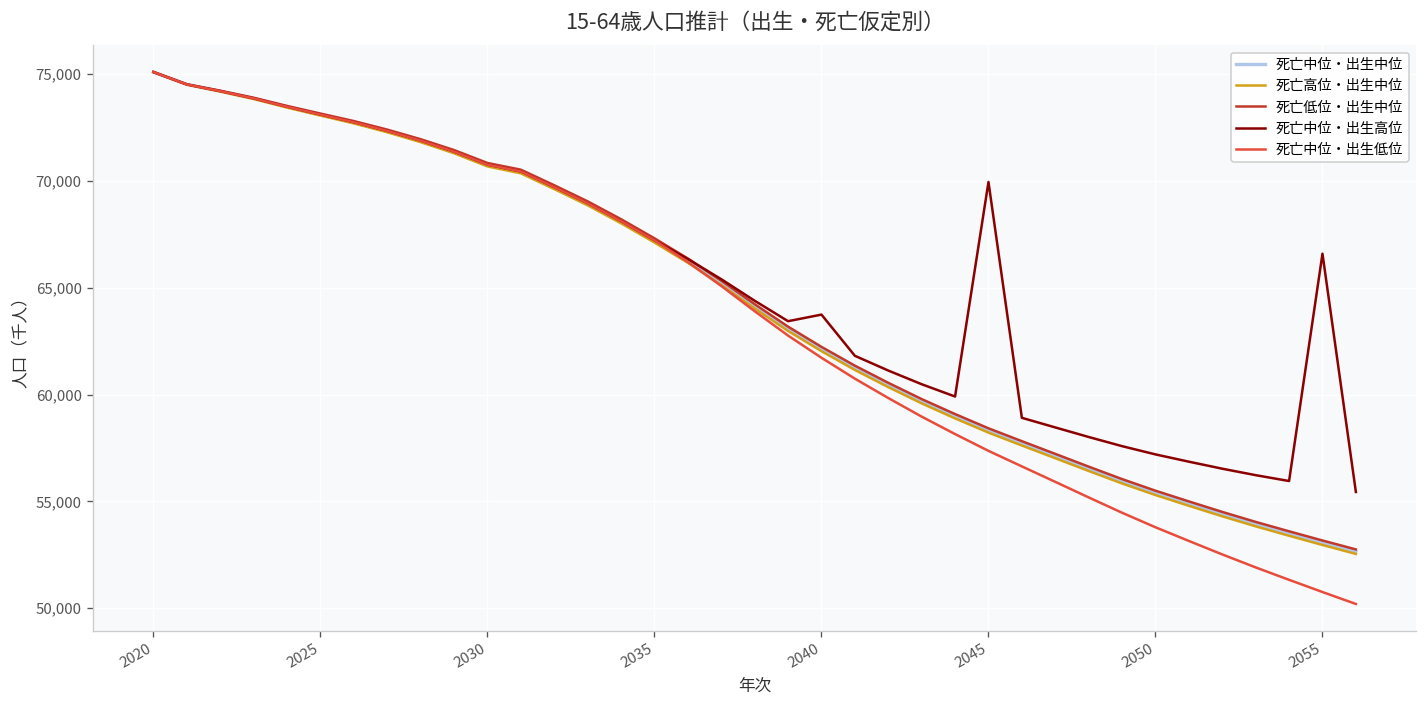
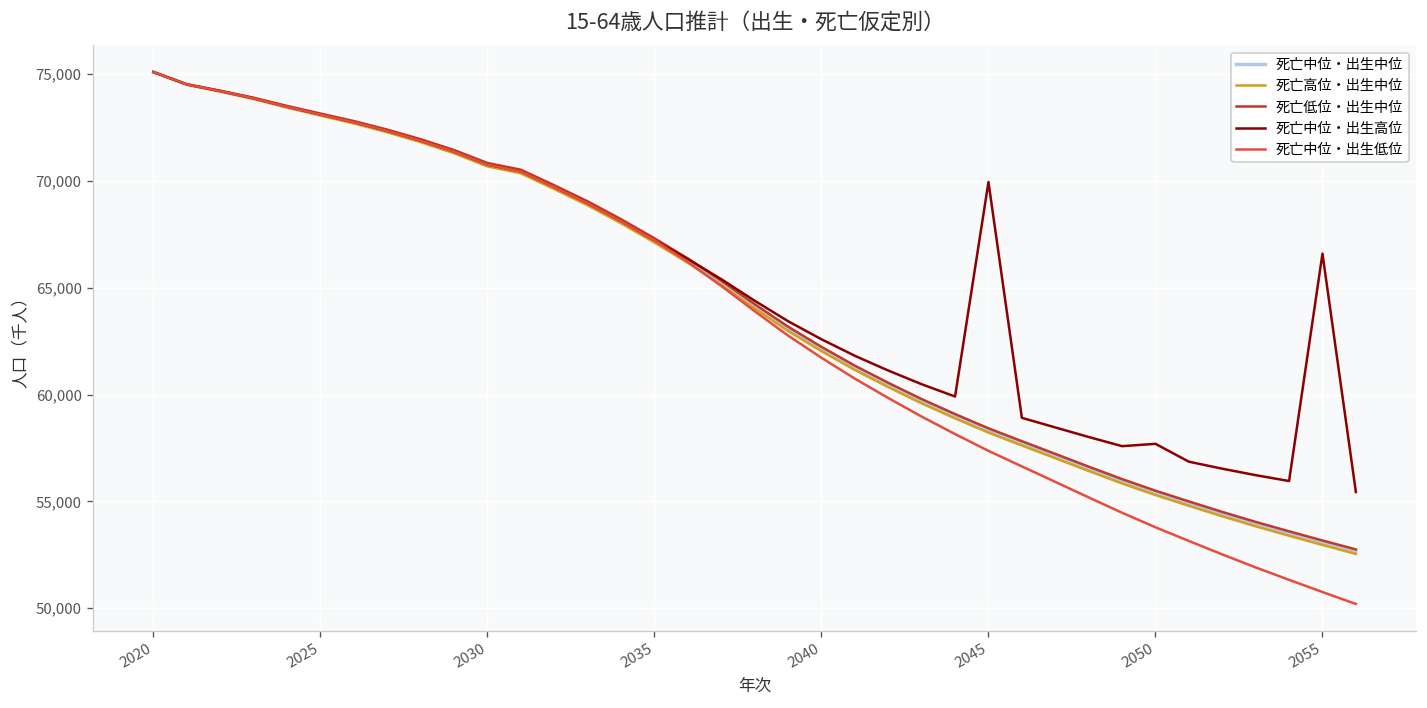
死亡中位・出生高位, 2040: 63,700 -> 62,600
死亡中位・出生高位, 2050: 57,200 -> 57,700
